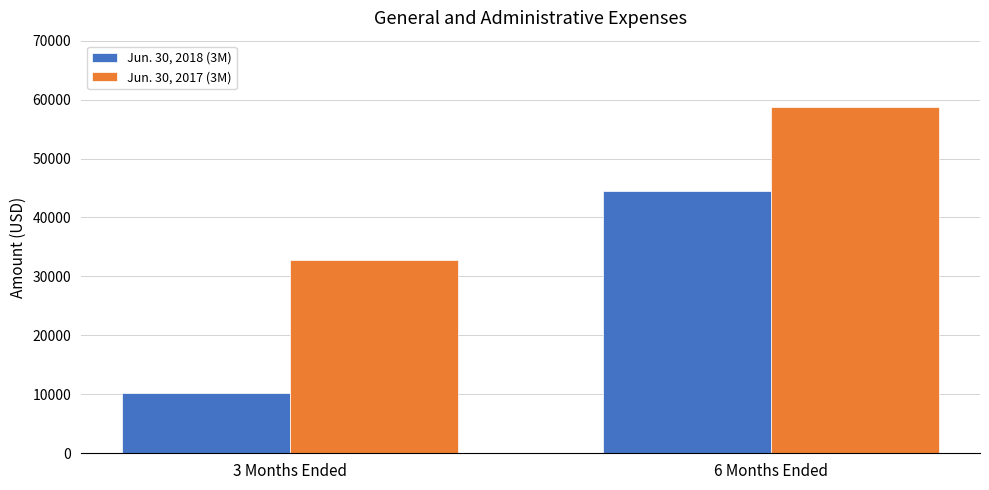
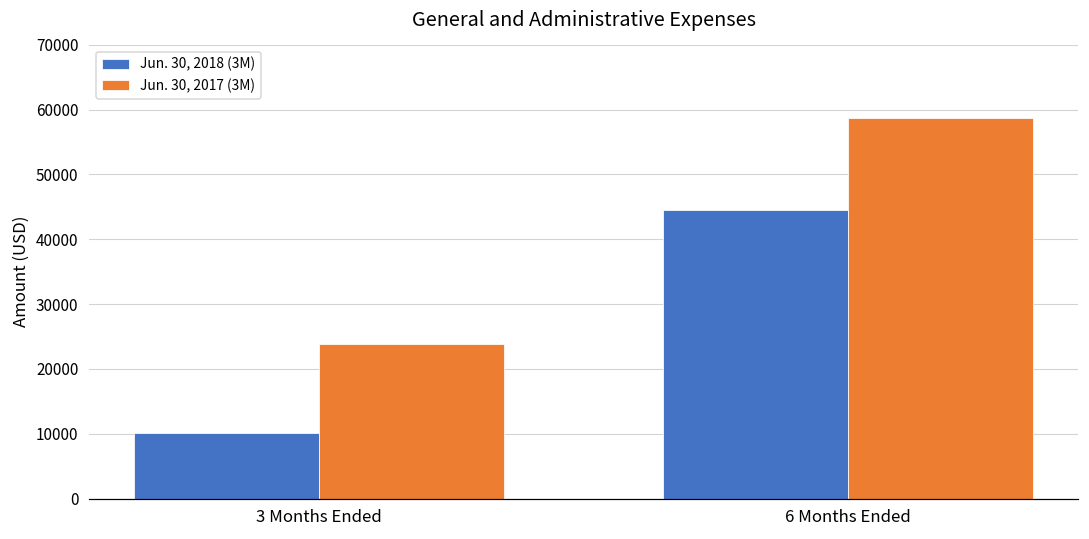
Jun. 30, 2017 (3M), 3 Months Ended: 33000 -> 24000
